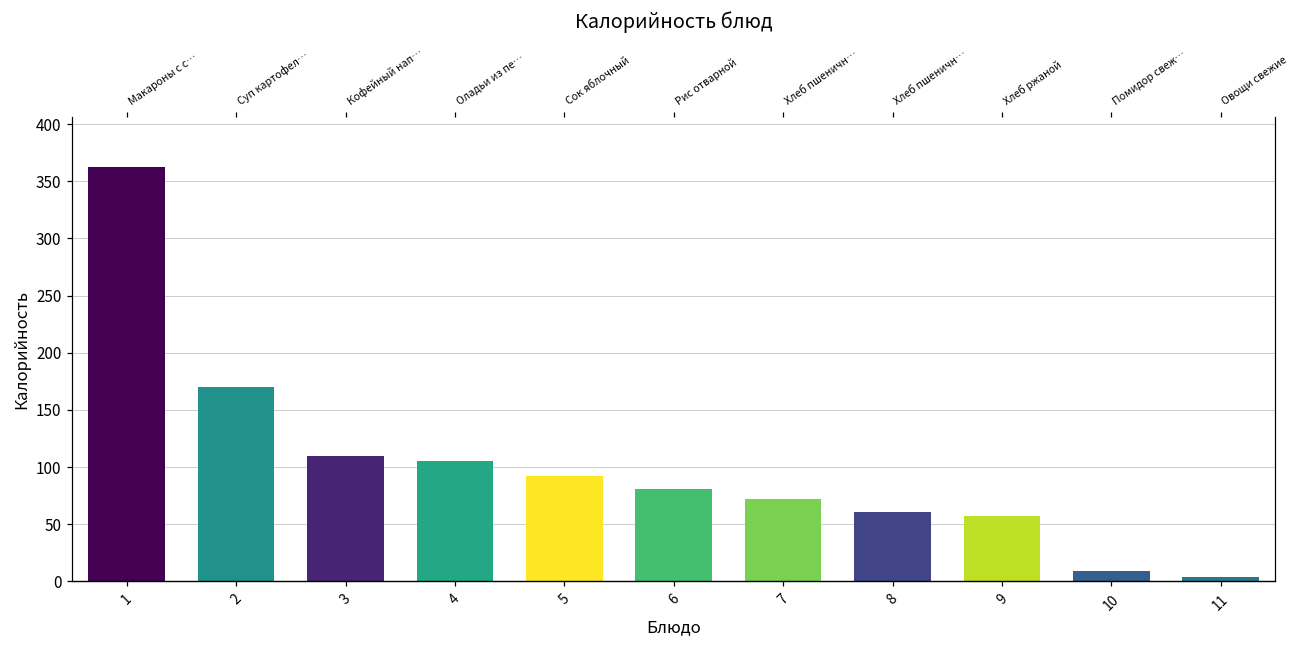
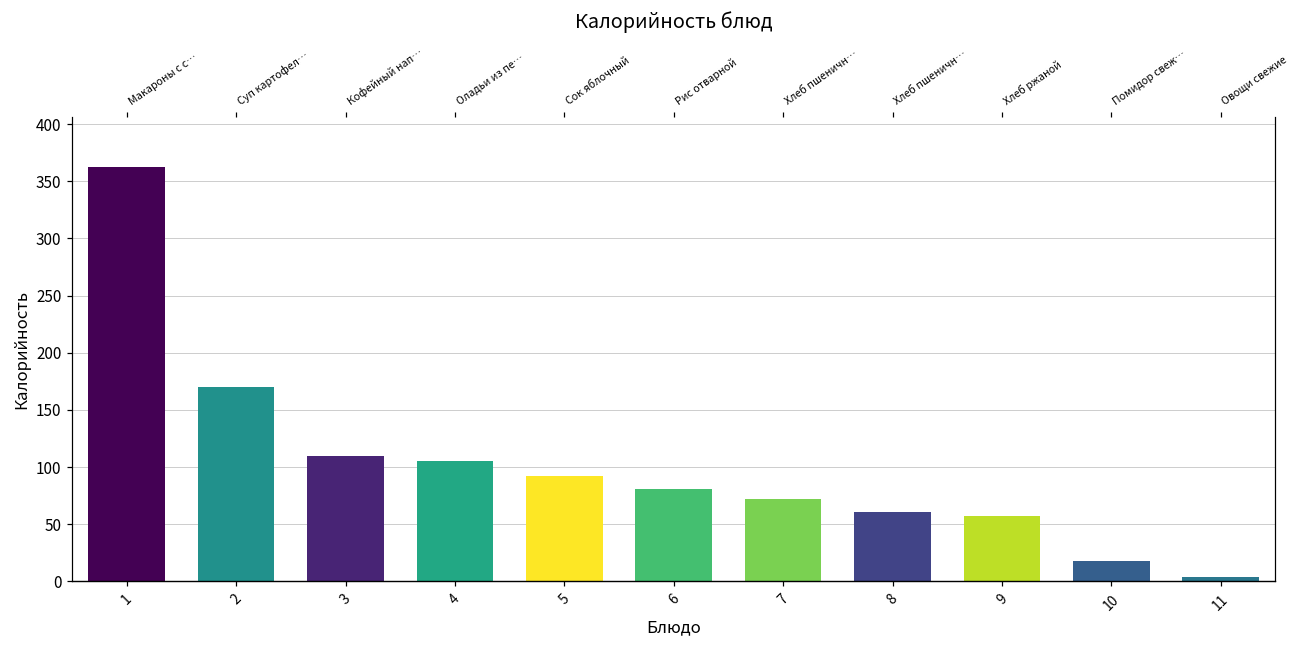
10: 9 -> 18
